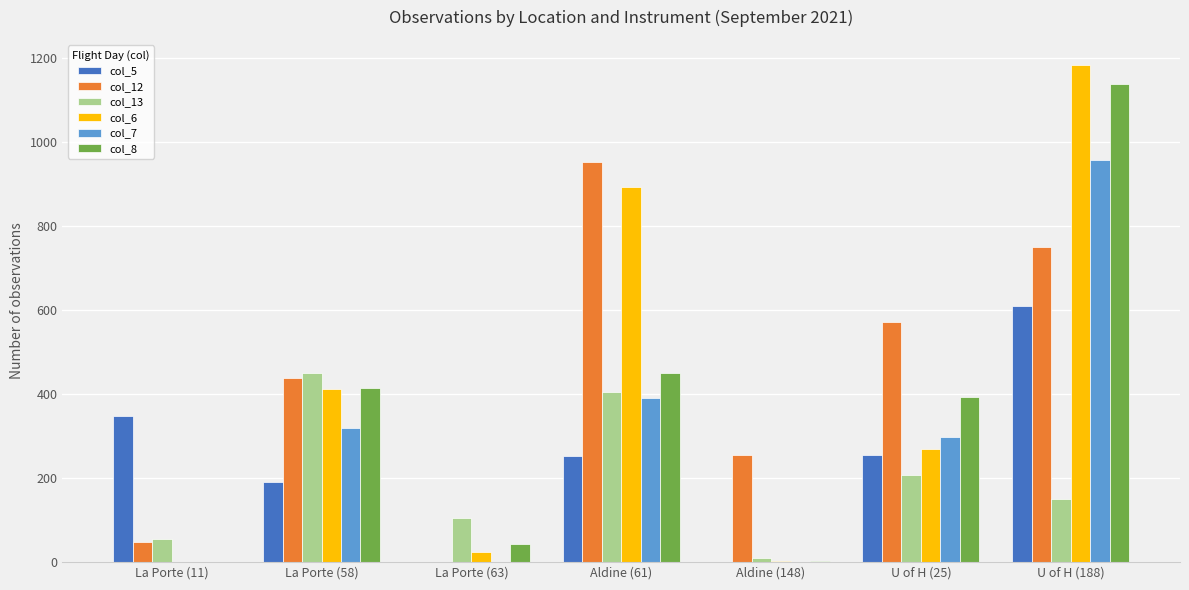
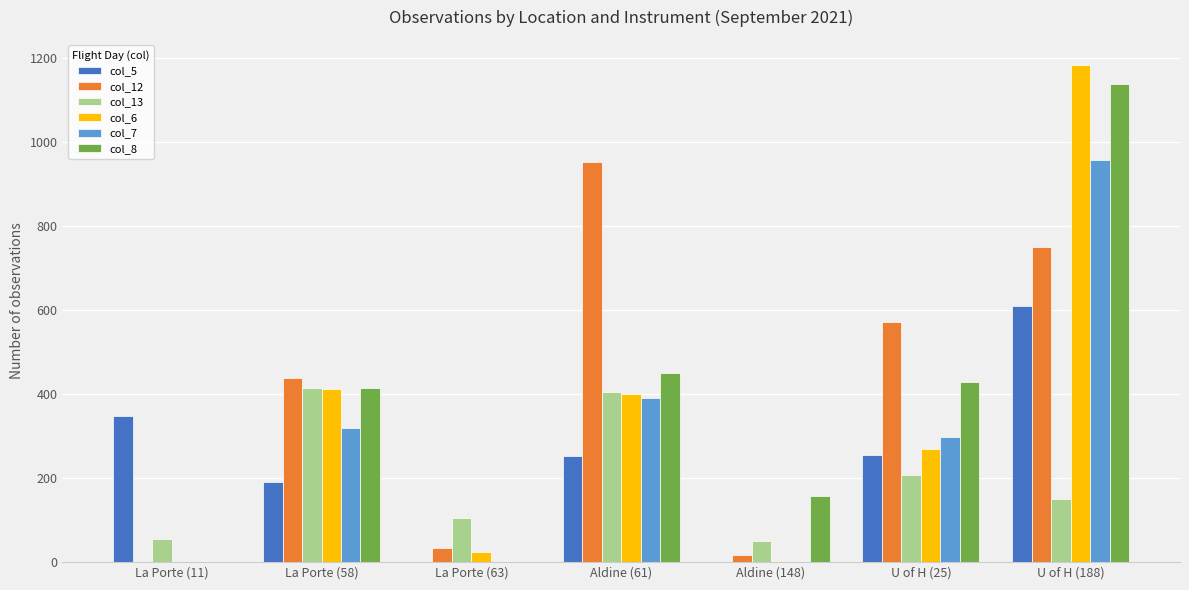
col_12, La Porte (11): 50 -> 0
col_13, La Porte (58): 450 -> 410
col_12, La Porte (63): 0 -> 30
col_8, La Porte (63): 40 -> 0
col_6, Aldine (61): 890 -> 400
col_12, Aldine (148): 250 -> 20
col_13, Aldine (148): 10 -> 50
col_8, Aldine (148): 0 -> 160
col_8, U of H (25): 390 -> 430
